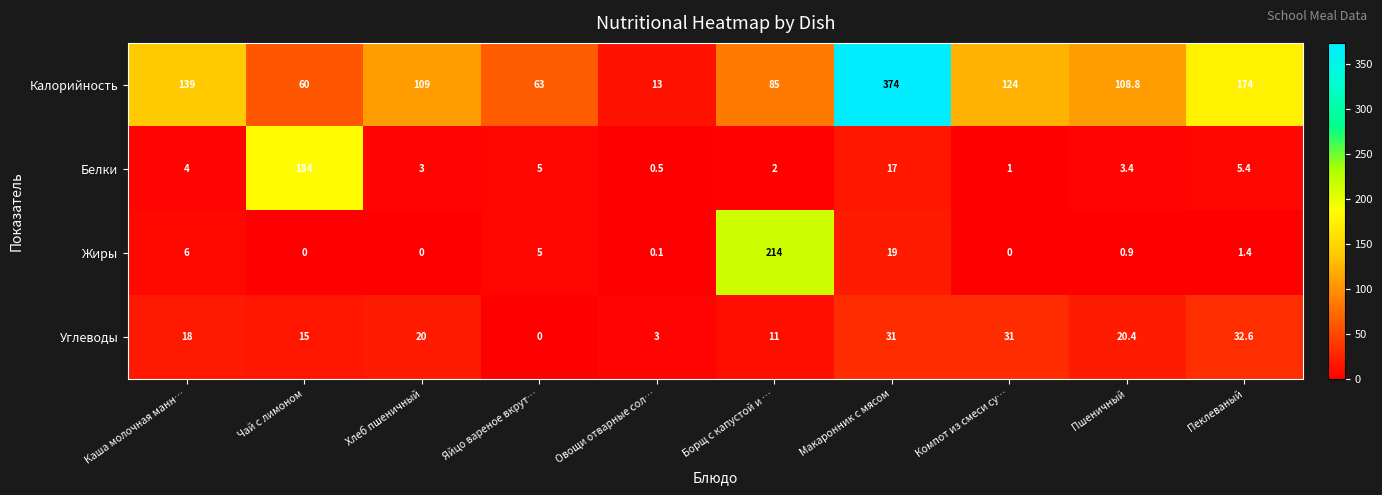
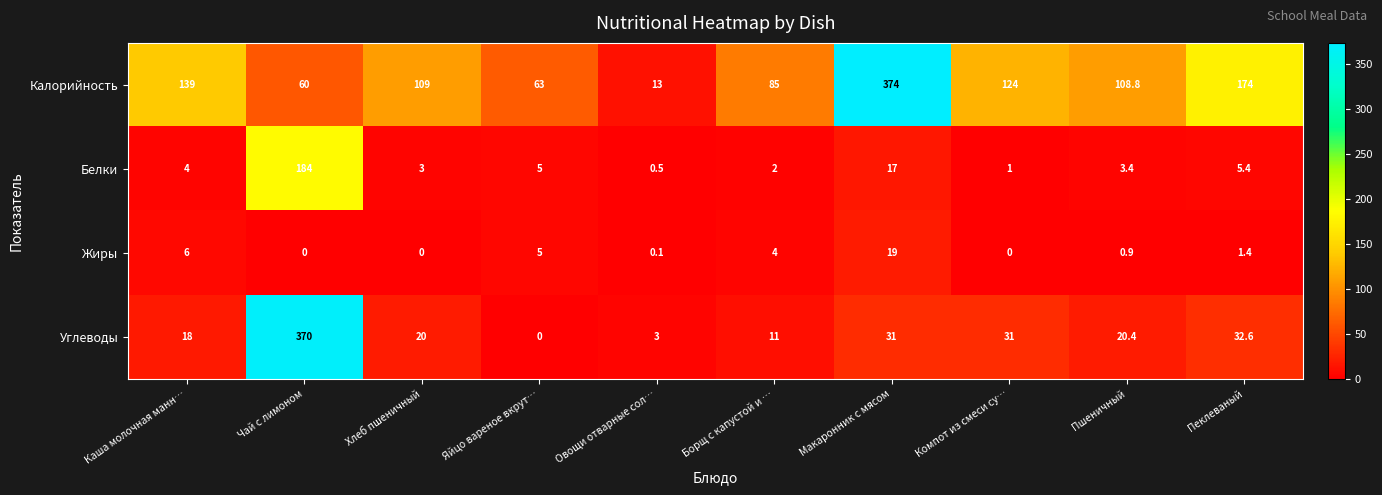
Жиры, Борщ с капустой и …: 214 -> 4
Углеводы, Чай с лимоном: 15 -> 370
